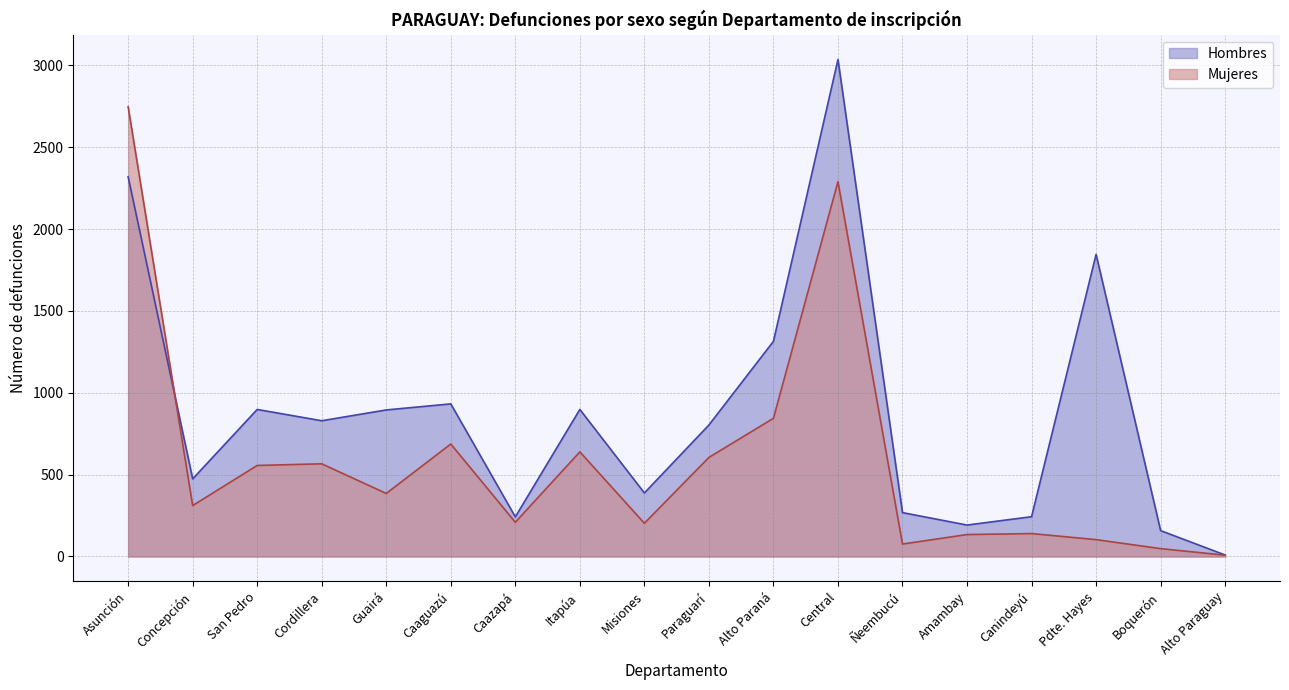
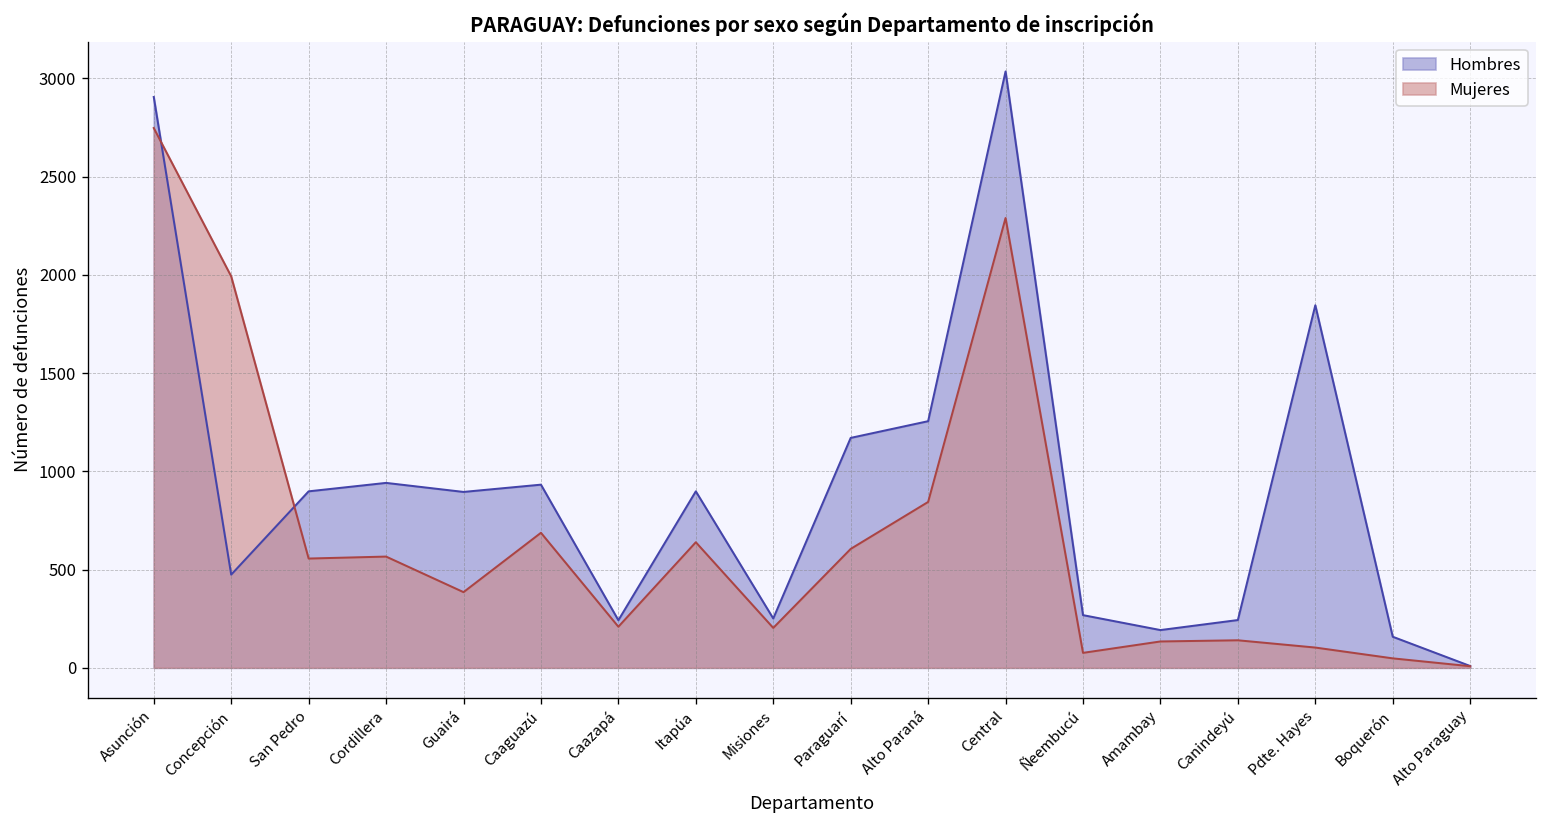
Hombres, Asunción: 2320 -> 2910
Mujeres, Concepción: 310 -> 1990
Hombres, Cordillera: 830 -> 940
Hombres, Misiones: 390 -> 250
Hombres, Paraguarí: 800 -> 1170
Hombres, Alto Paraná: 1310 -> 1260
